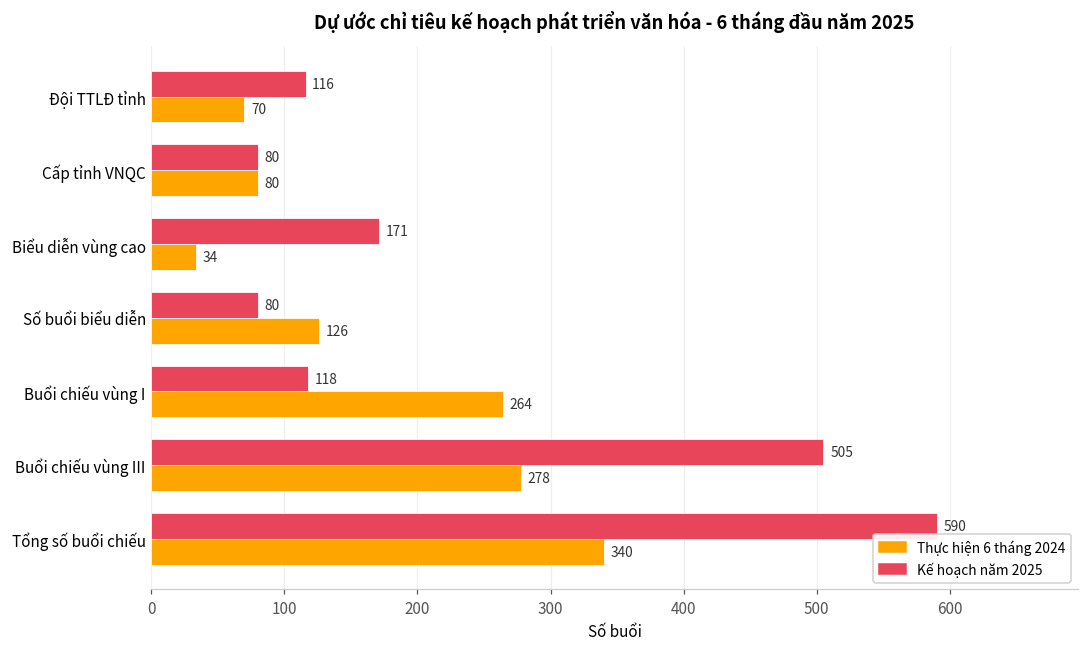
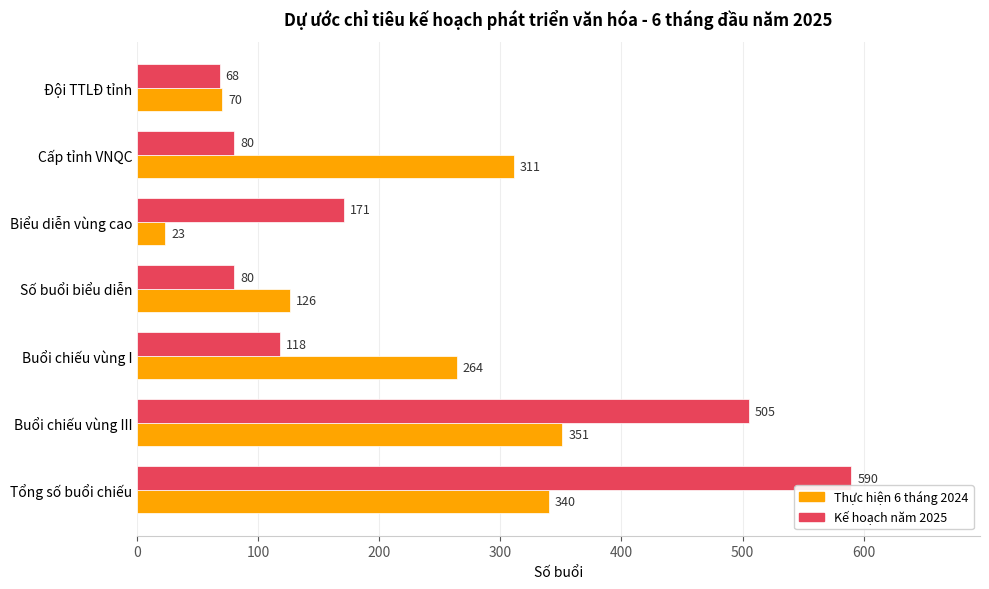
Kế hoạch năm 2025, Đội TTLĐ tỉnh: 116 -> 68
Thực hiện 6 tháng 2024, Cấp tỉnh VNQC: 80 -> 311
Thực hiện 6 tháng 2024, Biểu diễn vùng cao: 34 -> 23
Thực hiện 6 tháng 2024, Buổi chiếu vùng III: 278 -> 351
